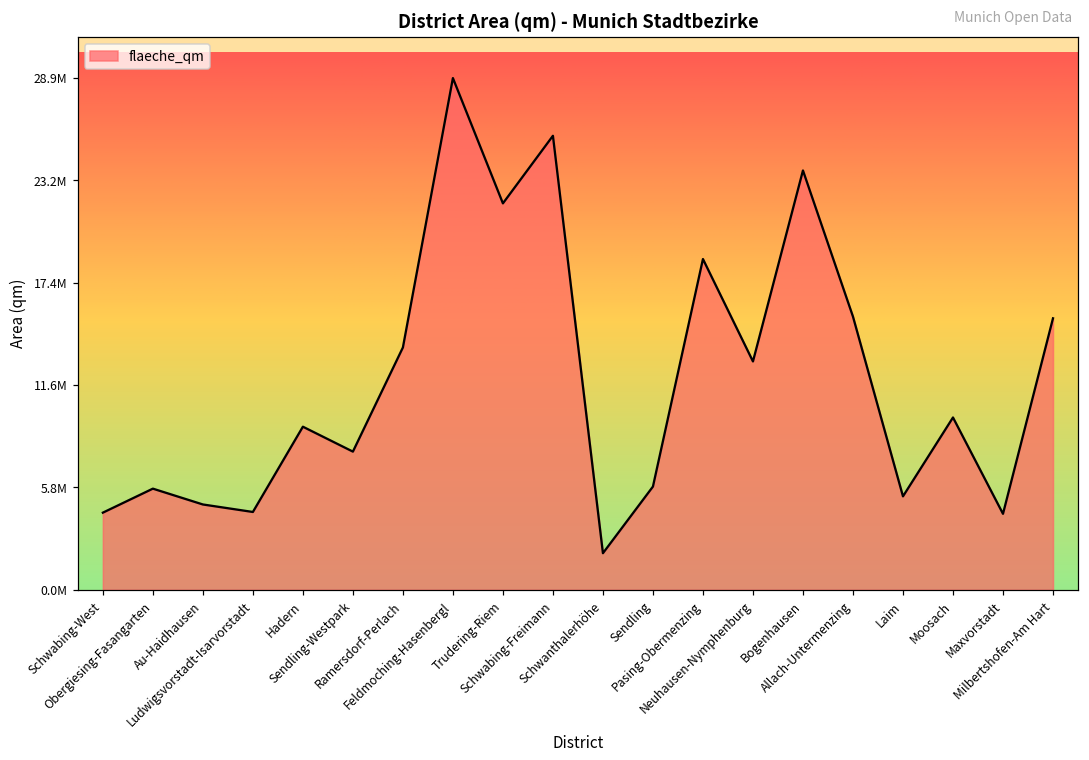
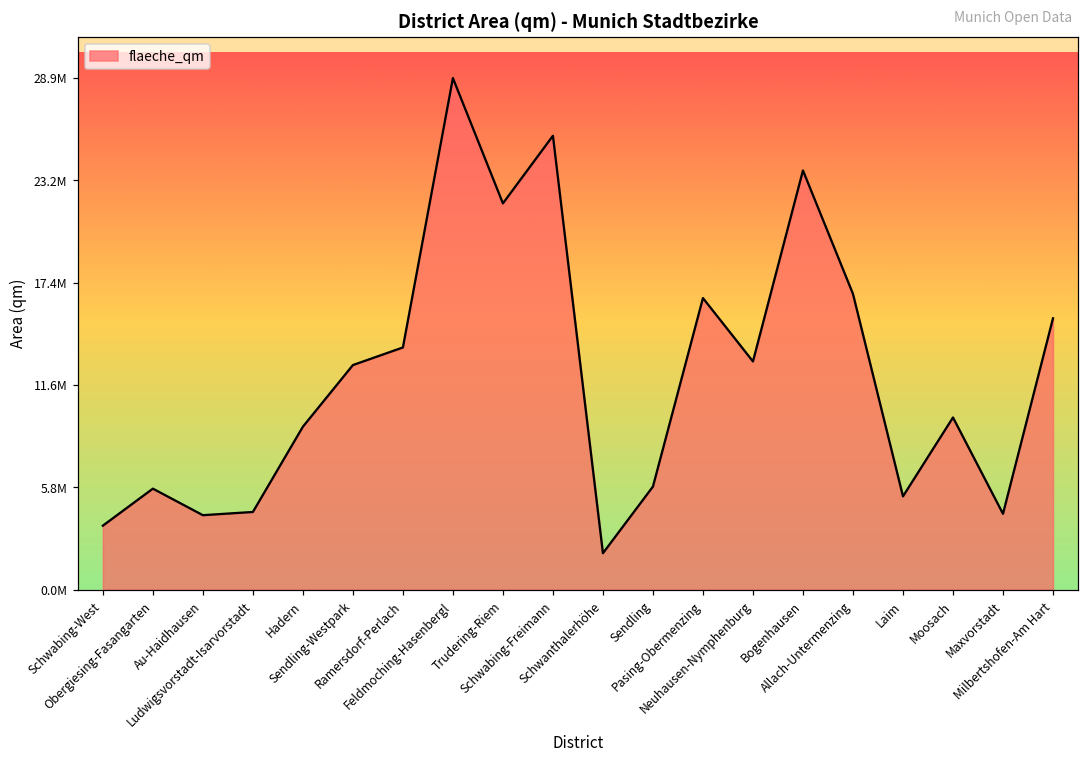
Schwabing-West: 4400000 -> 3600000
Au-Haidhausen: 4800000 -> 4200000
Sendling-Westpark: 7800000 -> 12700000
Pasing-Obermenzing: 18700000 -> 16500000
Allach-Untermenzing: 15500000 -> 16700000
